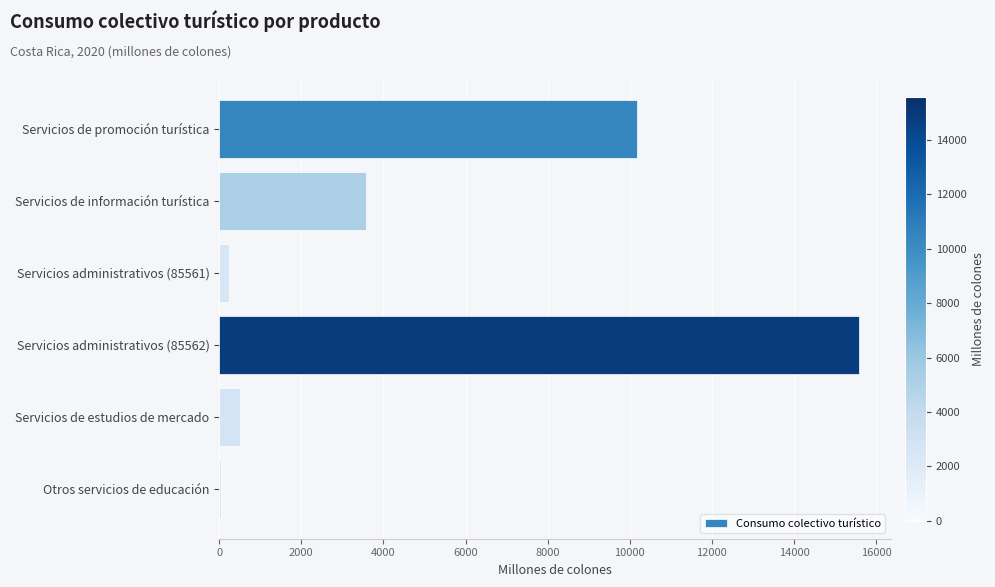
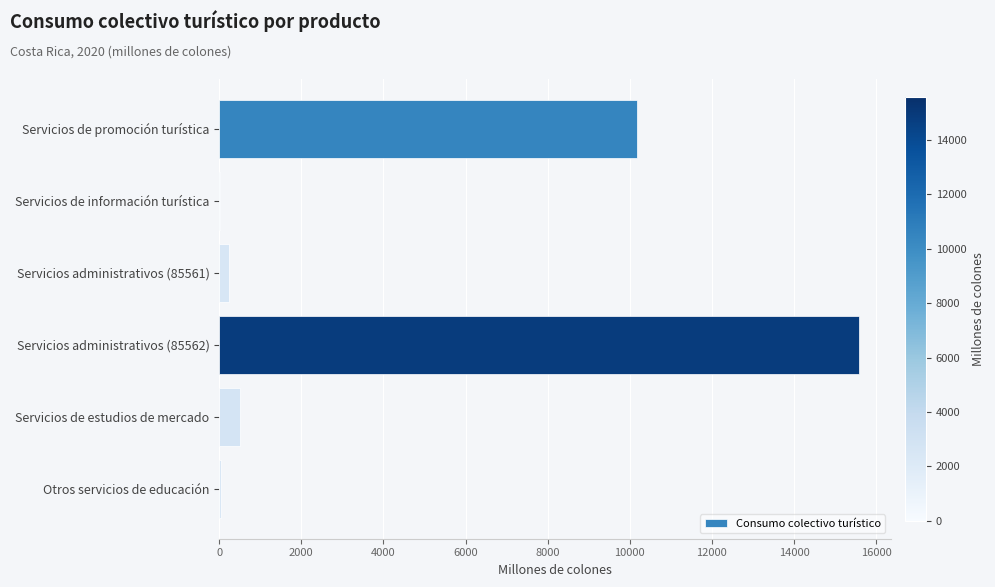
Servicios de información turística: 3600 -> 0
